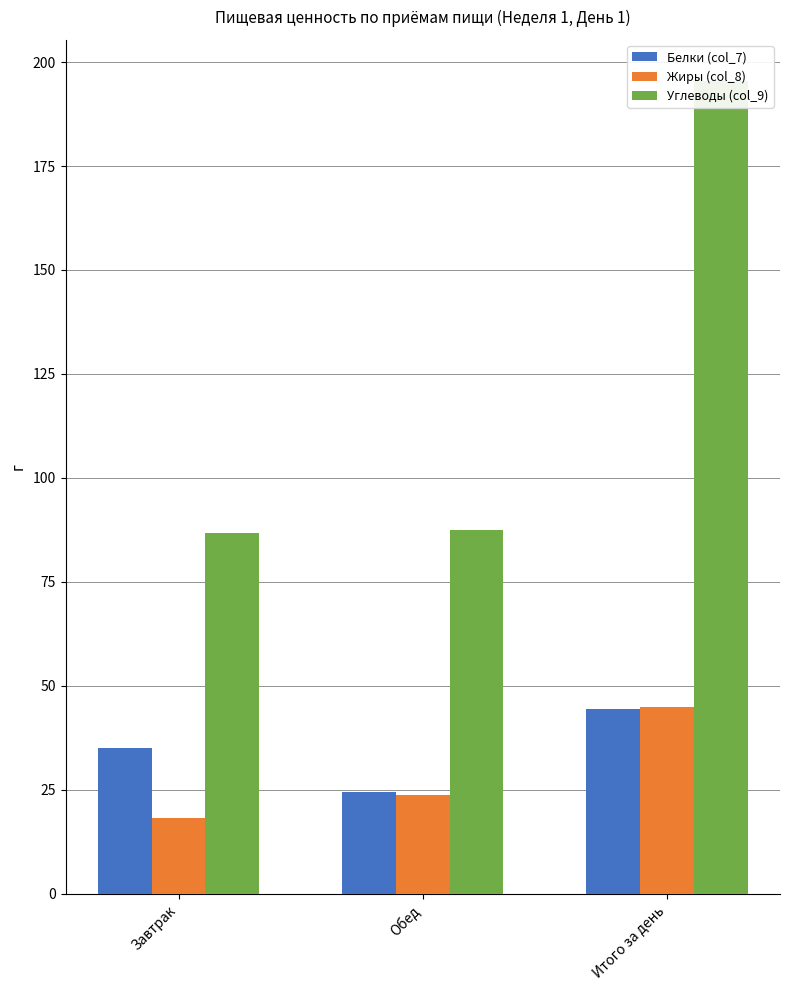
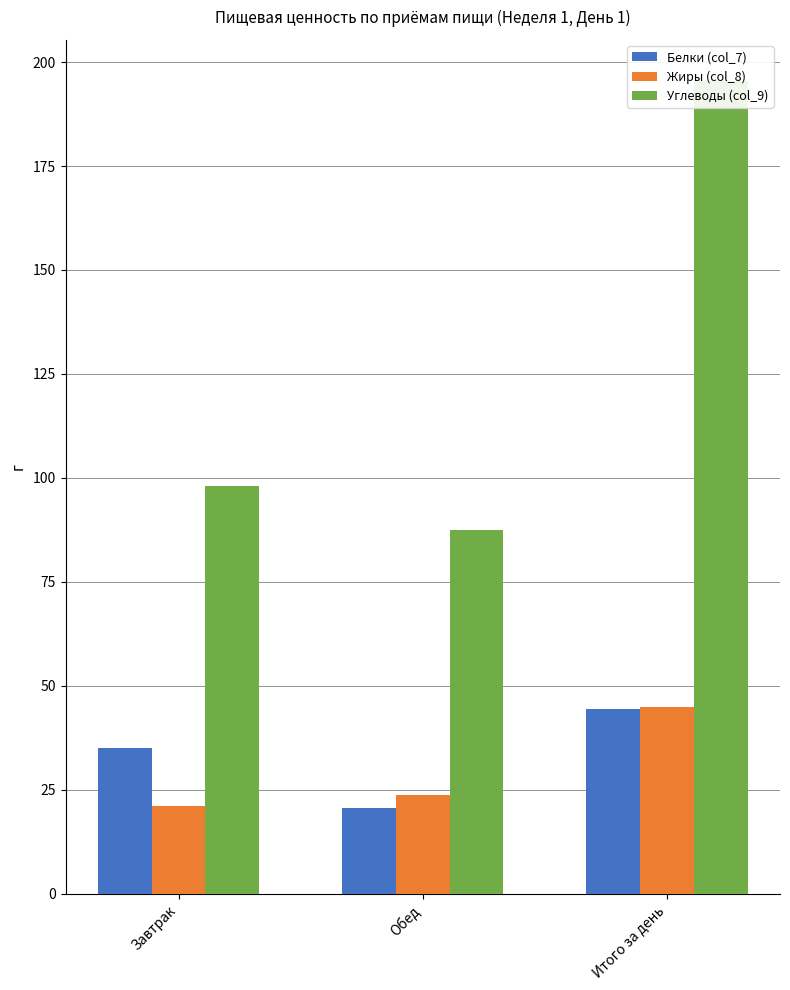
Жиры (col_8), Завтрак: 18 -> 21
Углеводы (col_9), Завтрак: 87 -> 98
Белки (col_7), Обед: 25 -> 21
